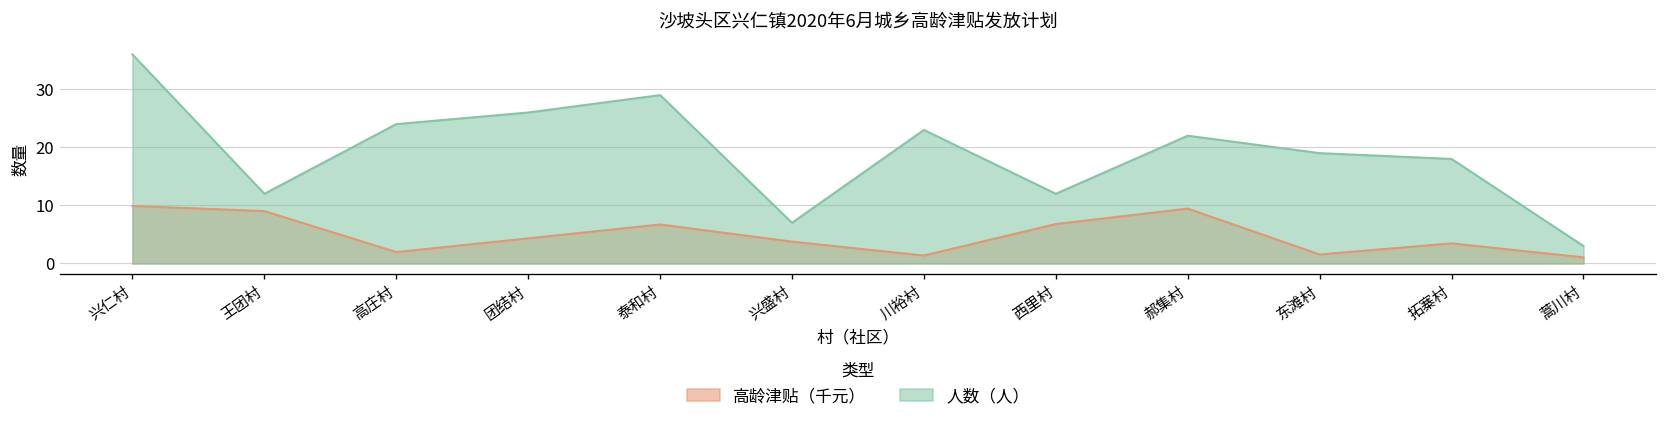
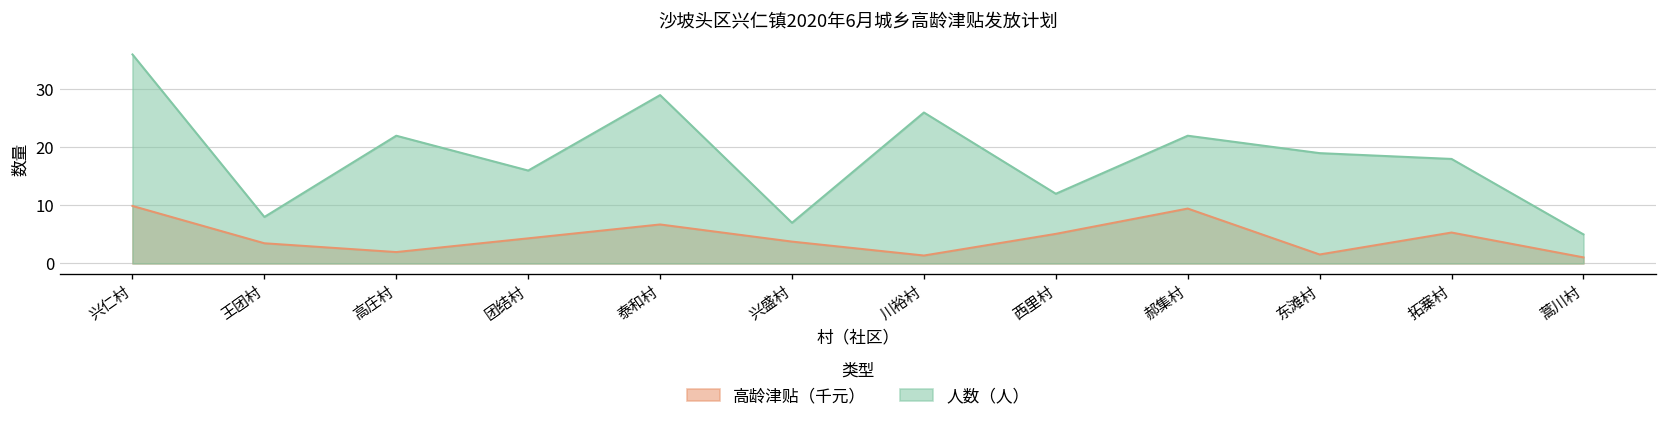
高龄津贴（千元）, 王团村: 9 -> 3
人数（人）, 王团村: 12 -> 8
人数（人）, 高庄村: 24 -> 22
人数（人）, 团结村: 26 -> 16
人数（人）, 川裕村: 23 -> 26
高龄津贴（千元）, 西里村: 7 -> 5
高龄津贴（千元）, 拓寨村: 3 -> 5
人数（人）, 蒿川村: 3 -> 5
